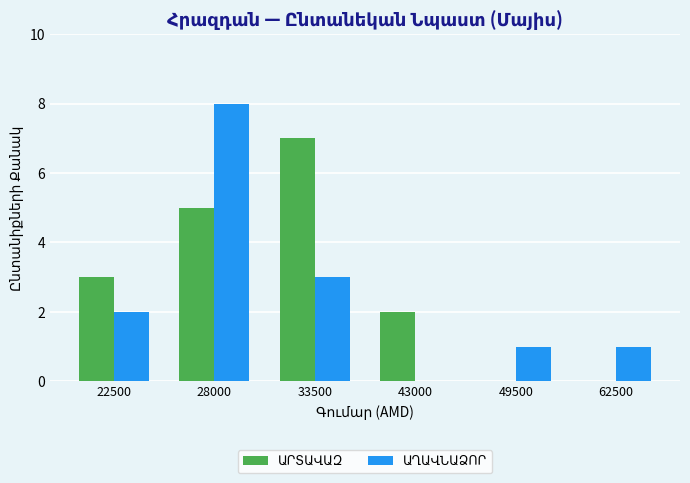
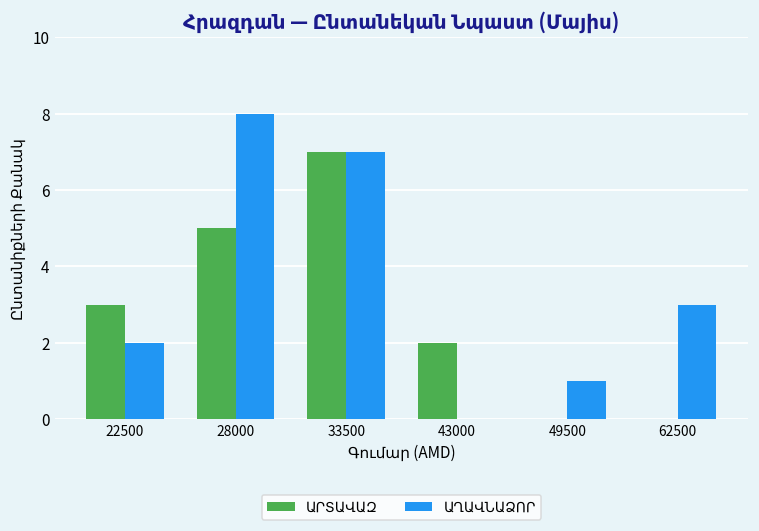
ԱՂԱՎՆԱՁՈՐ, 33500: 3 -> 7
ԱՂԱՎՆԱՁՈՐ, 62500: 1 -> 3
